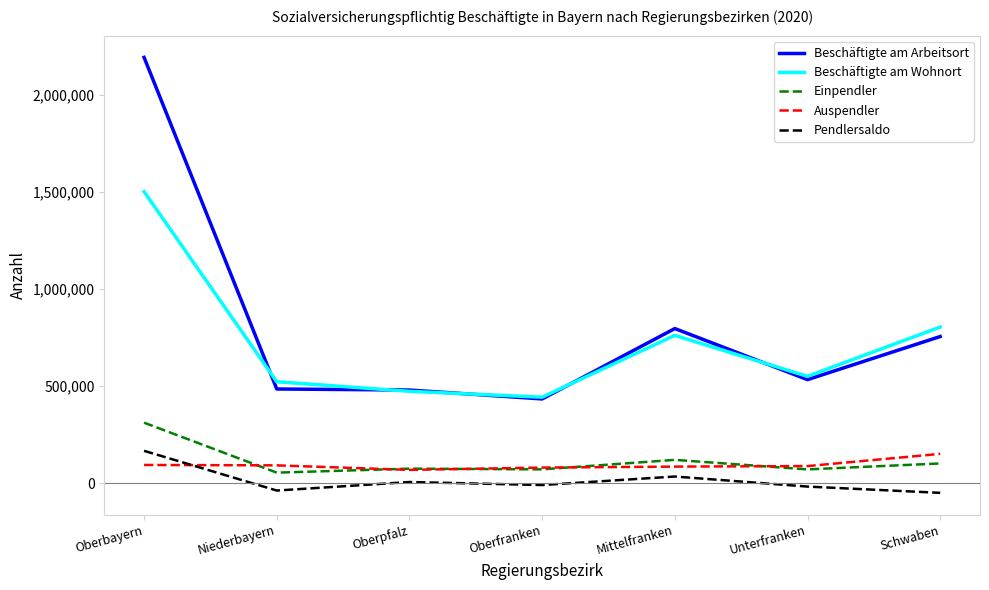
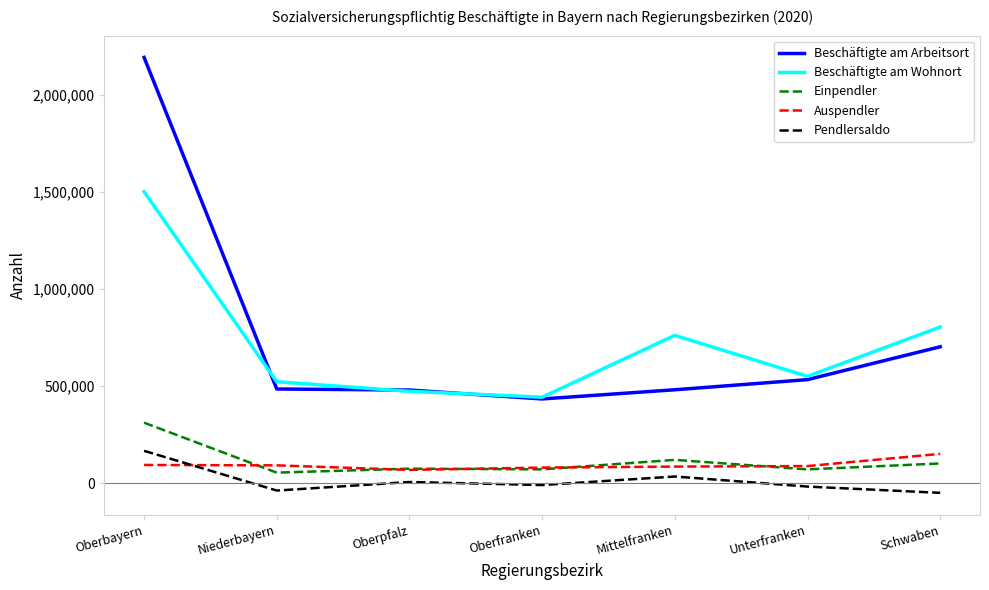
Beschäftigte am Arbeitsort, Mittelfranken: 800,000 -> 480,000
Beschäftigte am Arbeitsort, Schwaben: 760,000 -> 700,000
